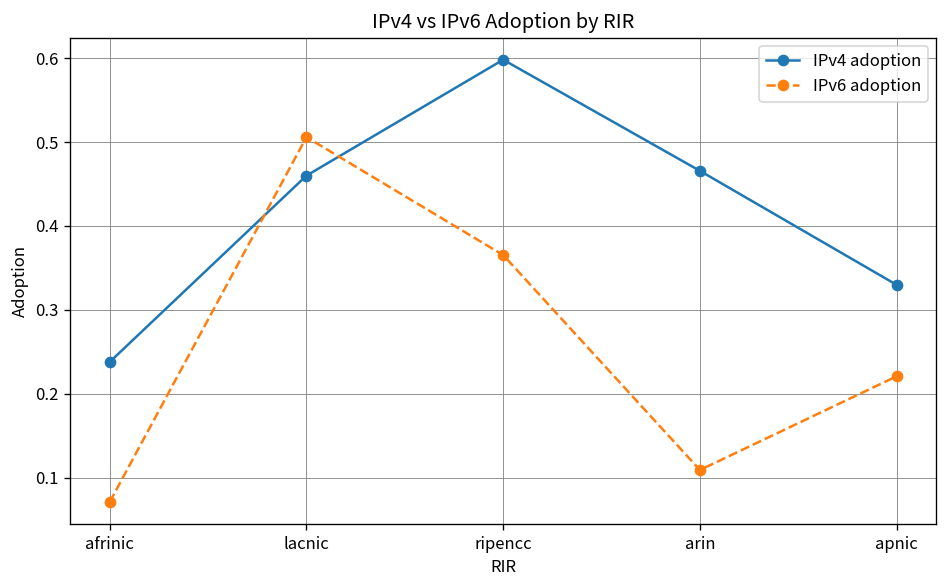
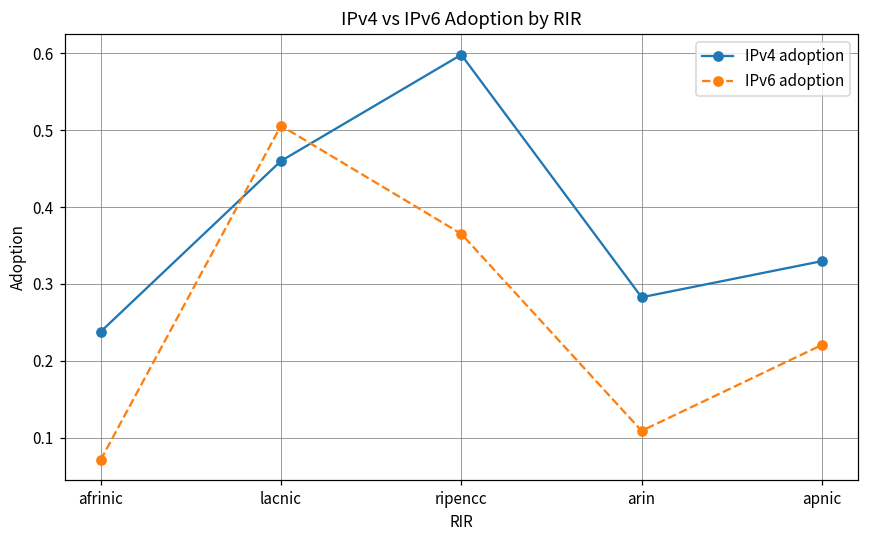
IPv4 adoption, arin: 0.47 -> 0.28
